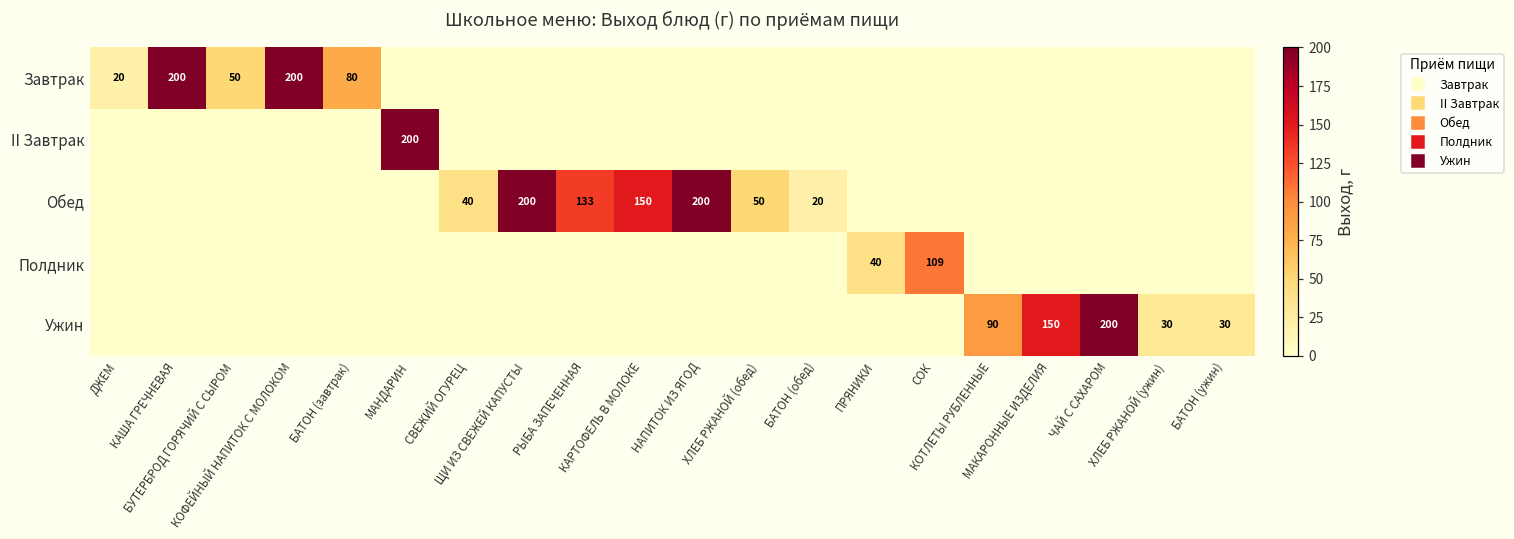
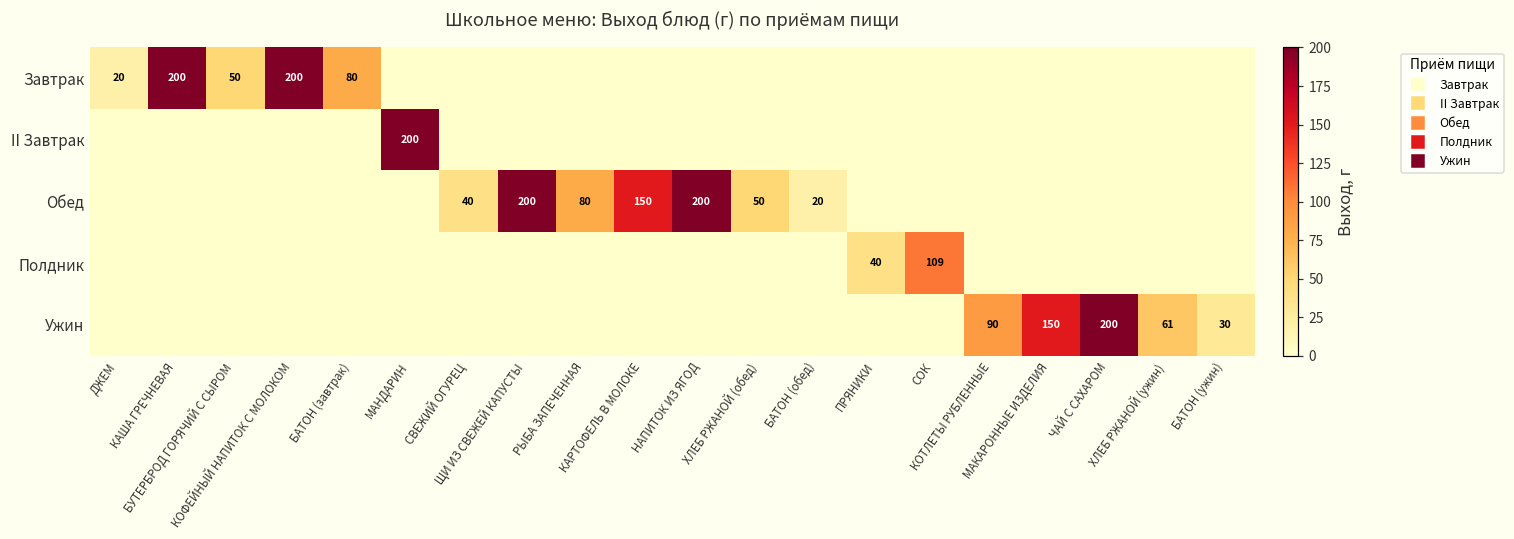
Обед, РЫБА ЗАПЕЧЕННАЯ: 133 -> 80
Ужин, ХЛЕБ РЖАНОЙ (ужин): 30 -> 61
